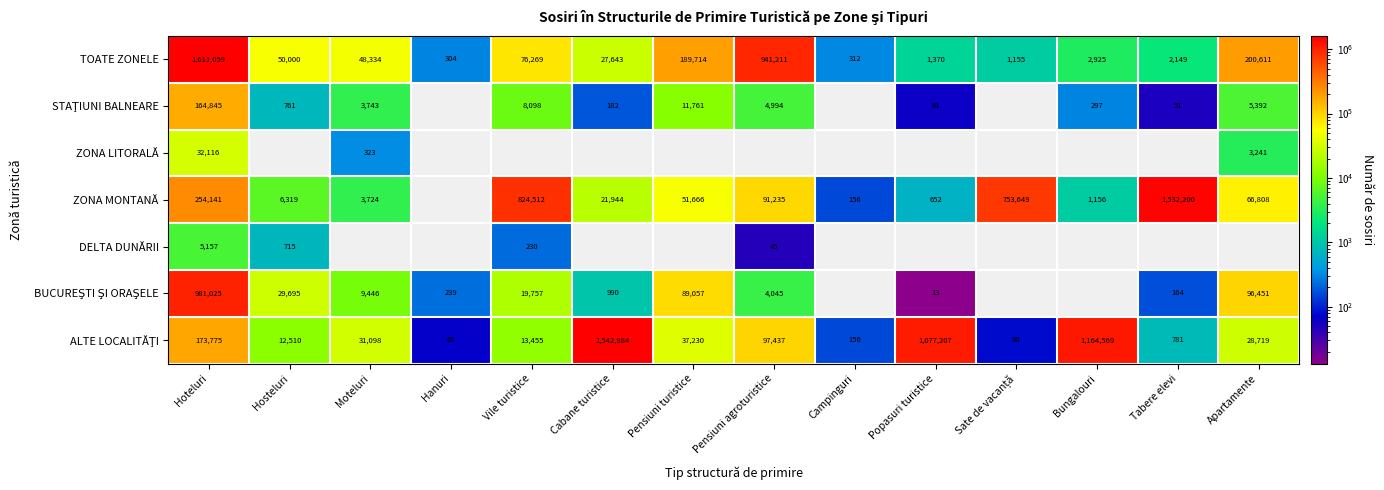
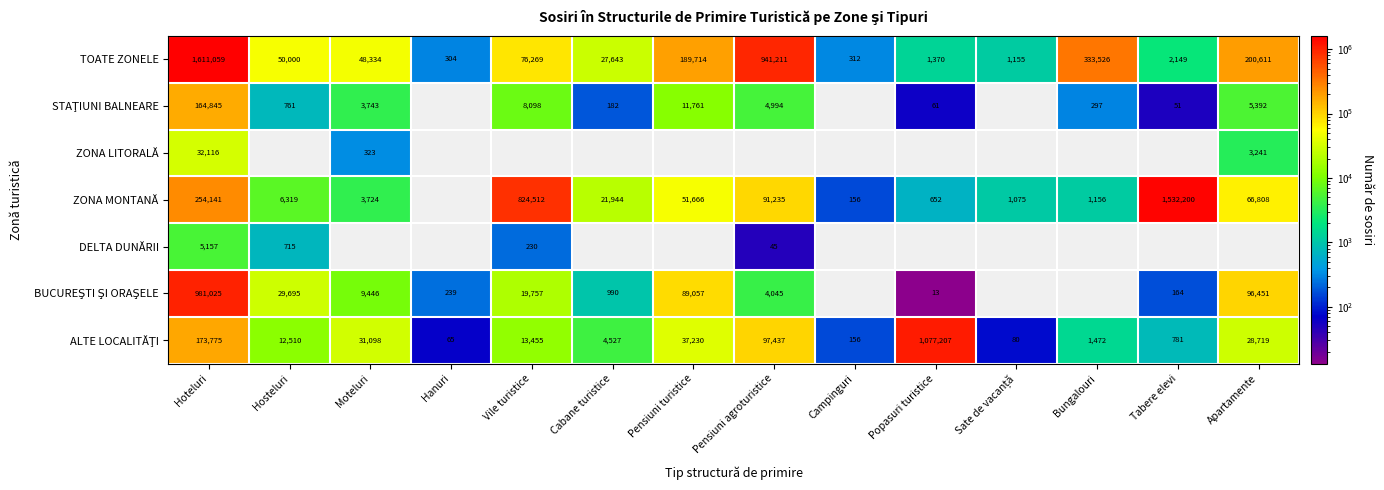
TOATE ZONELE, Bungalouri: 2,925 -> 333,526
ZONA MONTANĂ, Sate de vacanță: 753,649 -> 1,075
ALTE LOCALITĂŢI, Cabane turistice: 1,542,984 -> 4,527
ALTE LOCALITĂŢI, Bungalouri: 1,164,569 -> 1,472
